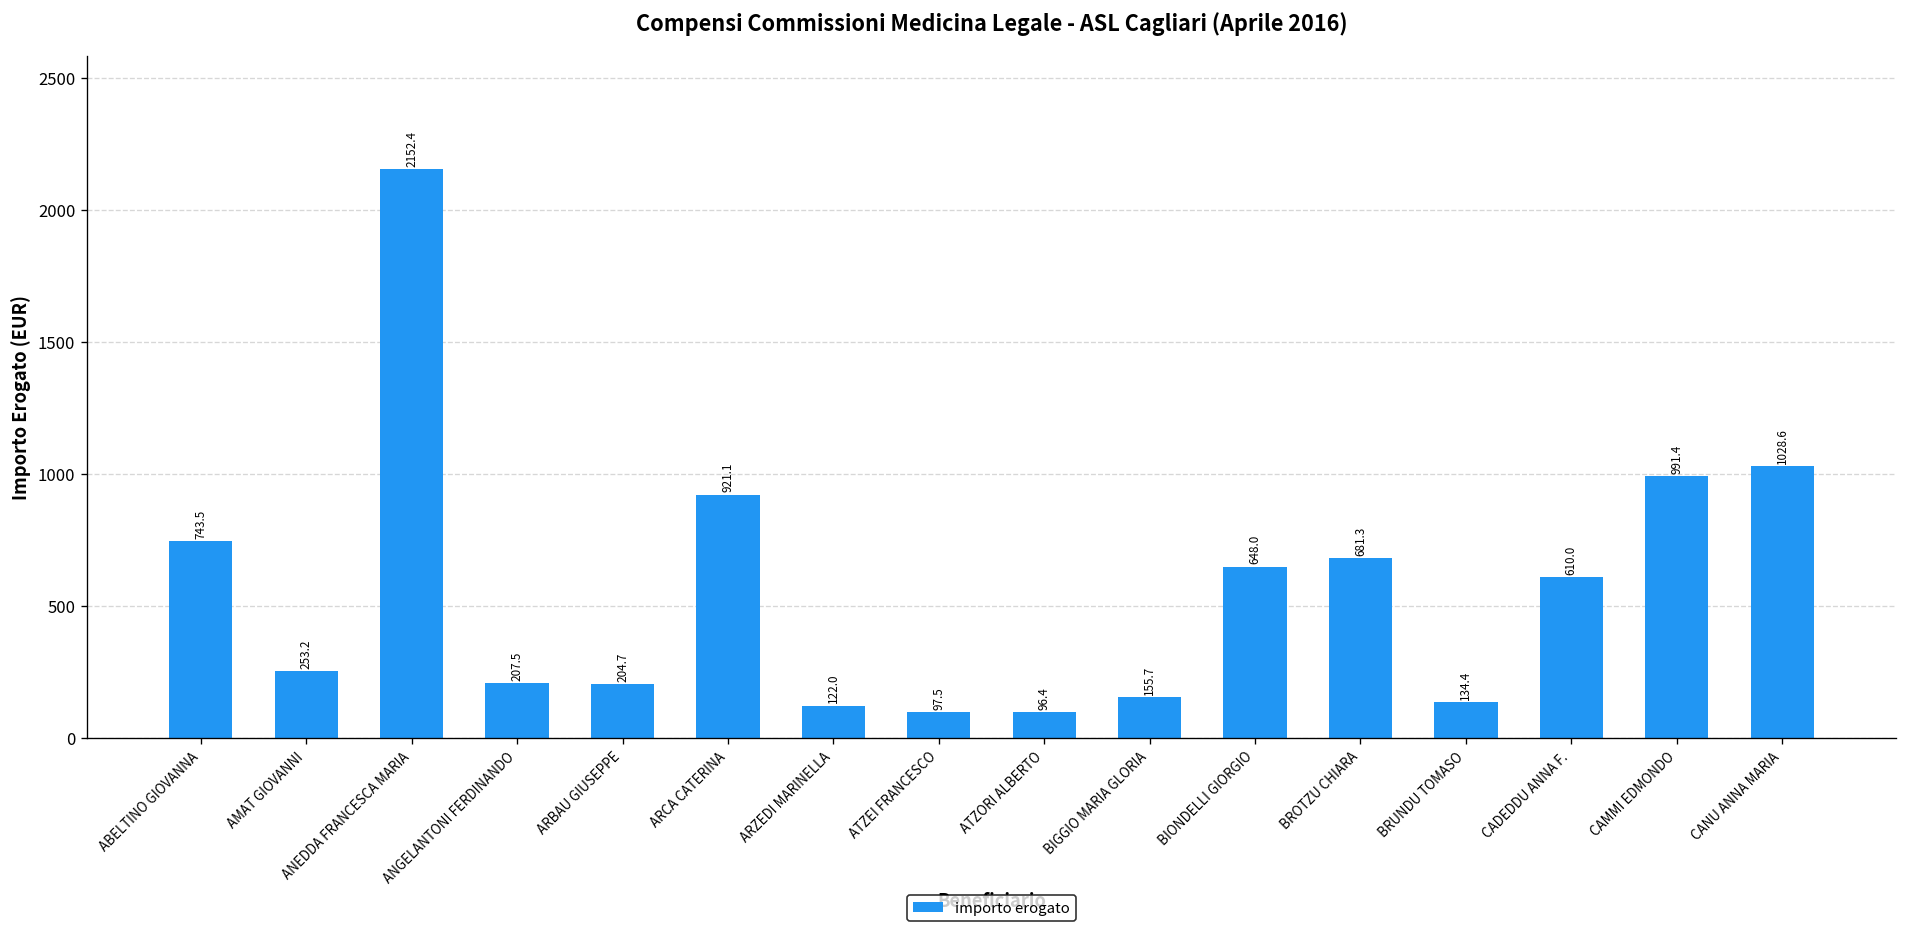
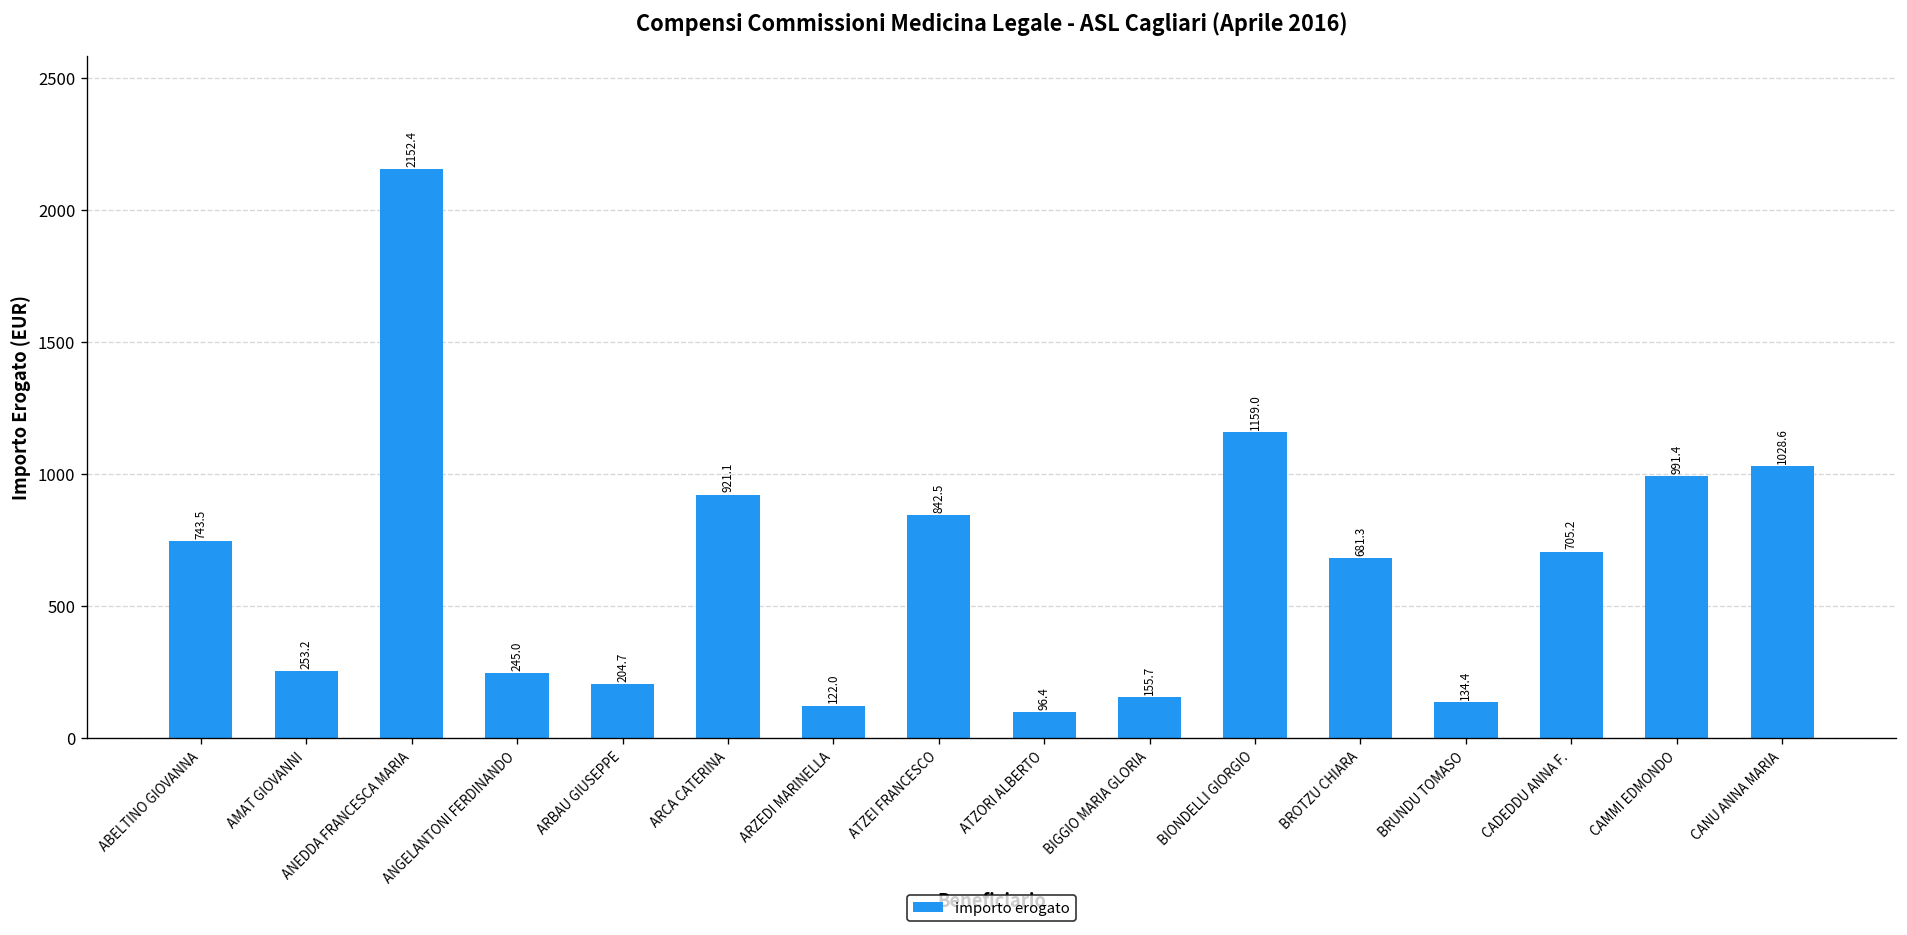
ANGELANTONI FERDINANDO: 207.5 -> 245.0
ATZEI FRANCESCO: 97.5 -> 842.5
BIONDELLI GIORGIO: 648.0 -> 1159.0
CADEDDU ANNA F.: 610.0 -> 705.2
